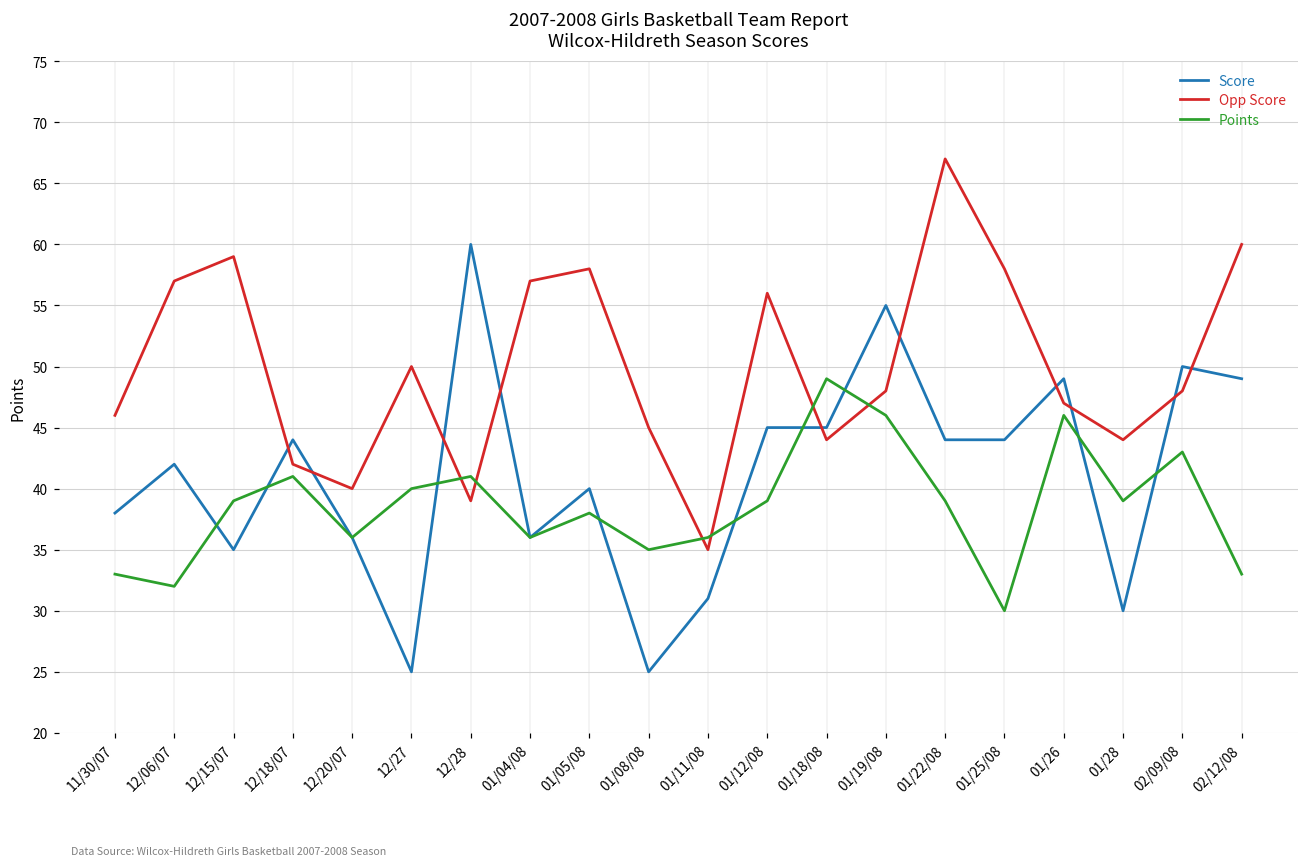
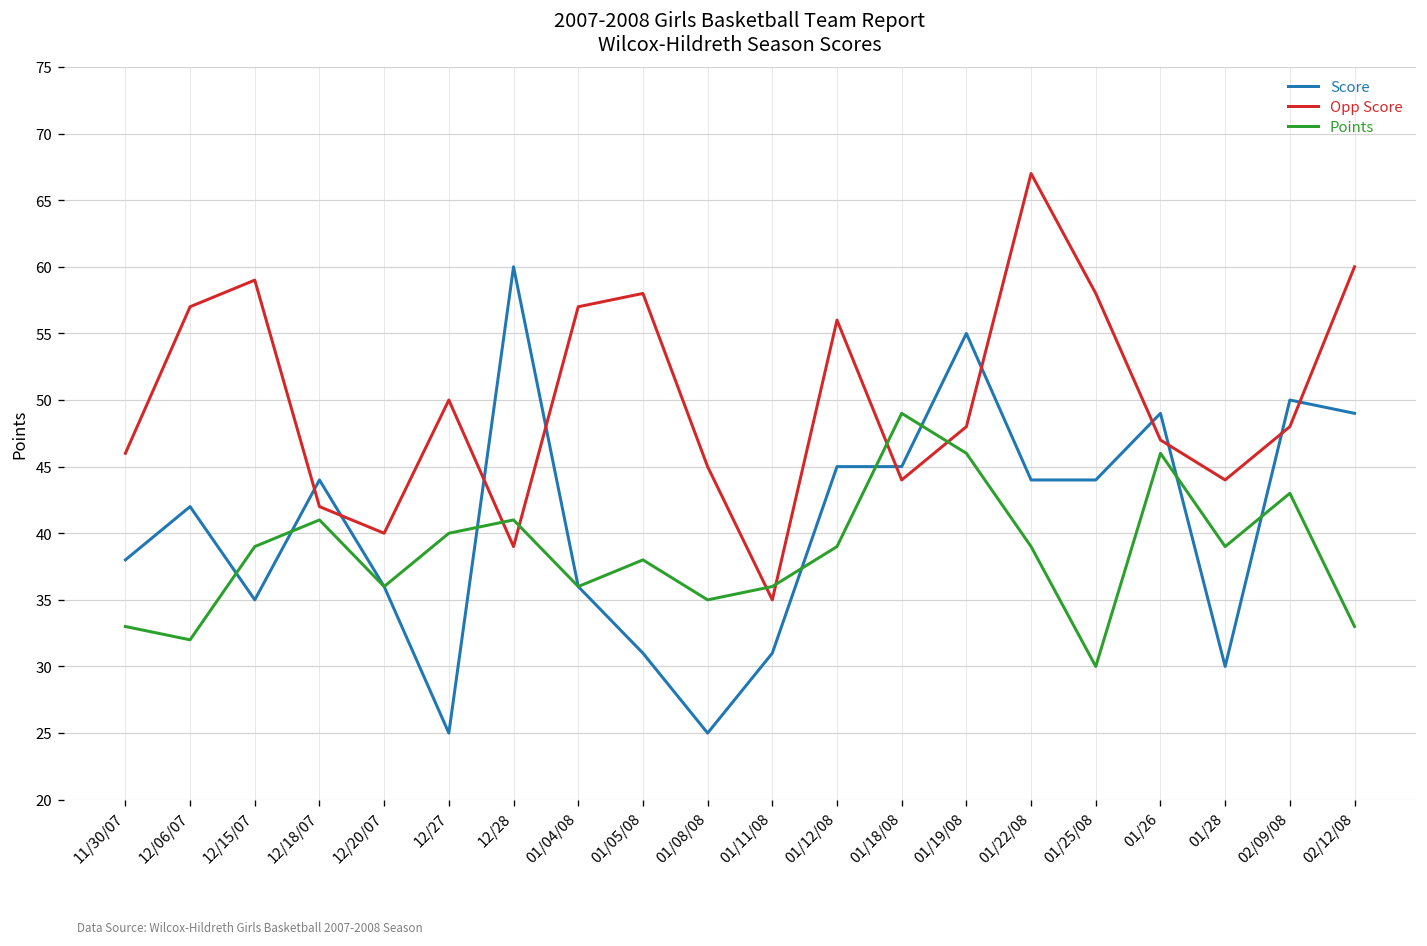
Score, 01/05/08: 40 -> 31
